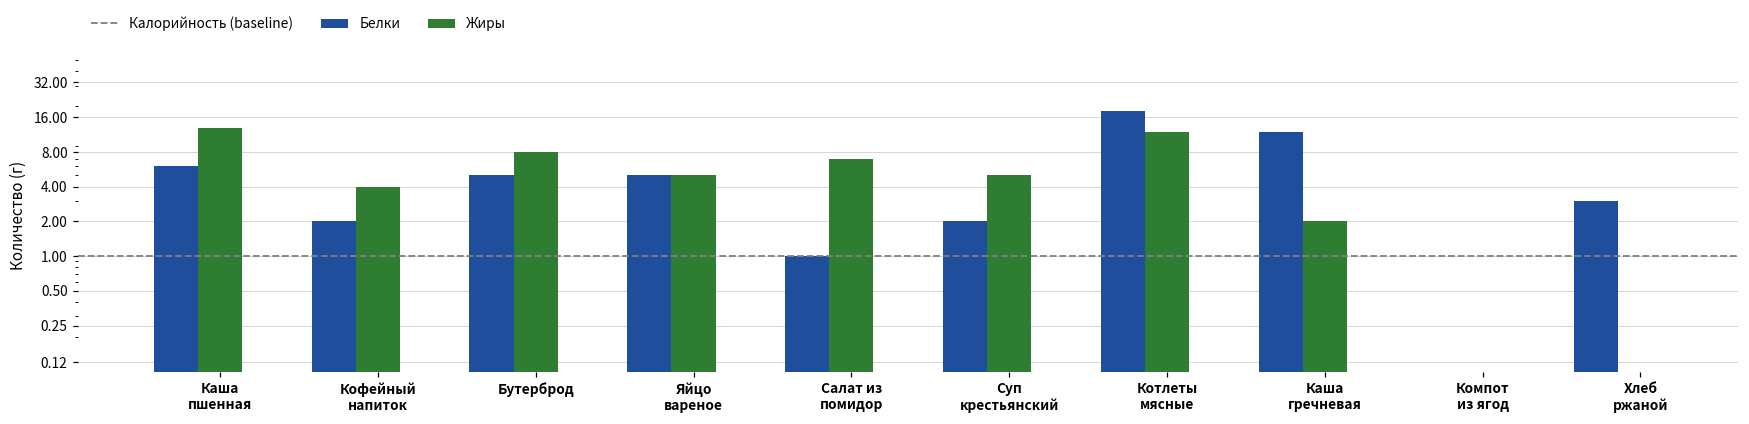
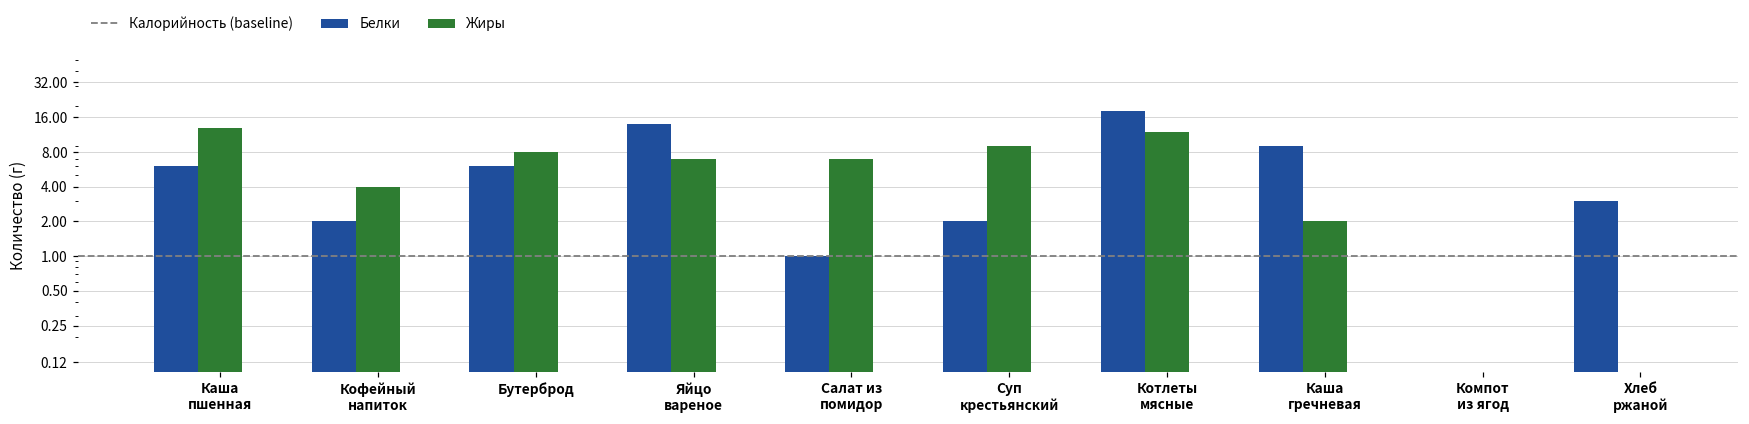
Белки, Бутерброд: 5 -> 6
Белки, Яйцо вареное: 5 -> 14
Жиры, Яйцо вареное: 5 -> 7
Жиры, Суп крестьянский: 5 -> 9
Белки, Каша гречневая: 12 -> 9
